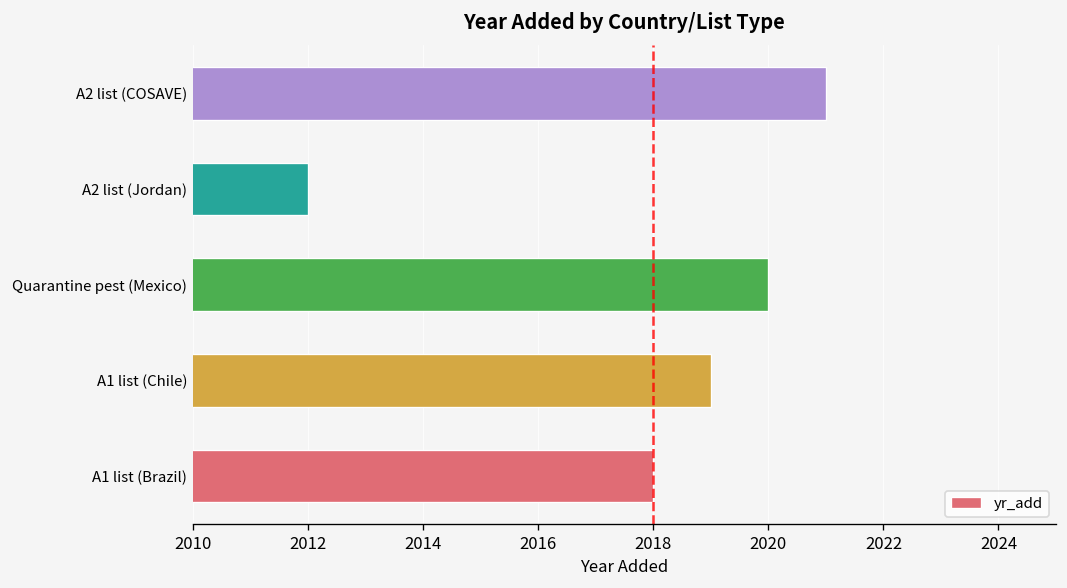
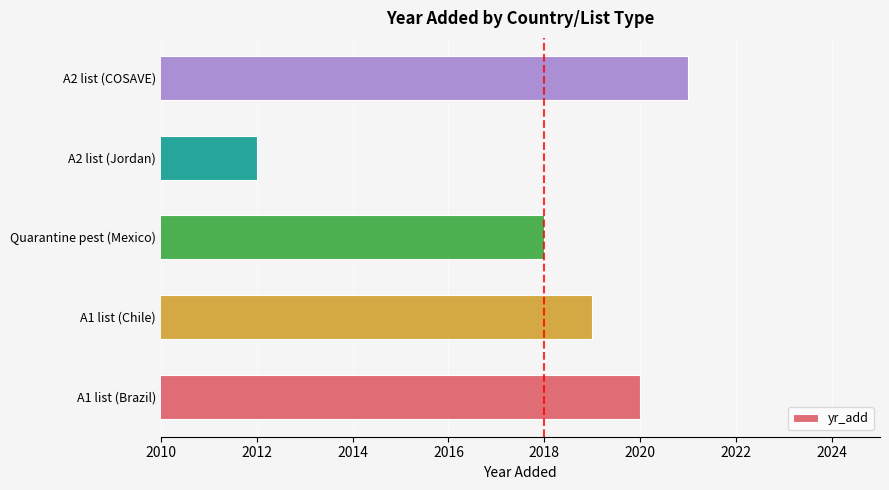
Quarantine pest (Mexico): 2020 -> 2018
A1 list (Brazil): 2018 -> 2020
